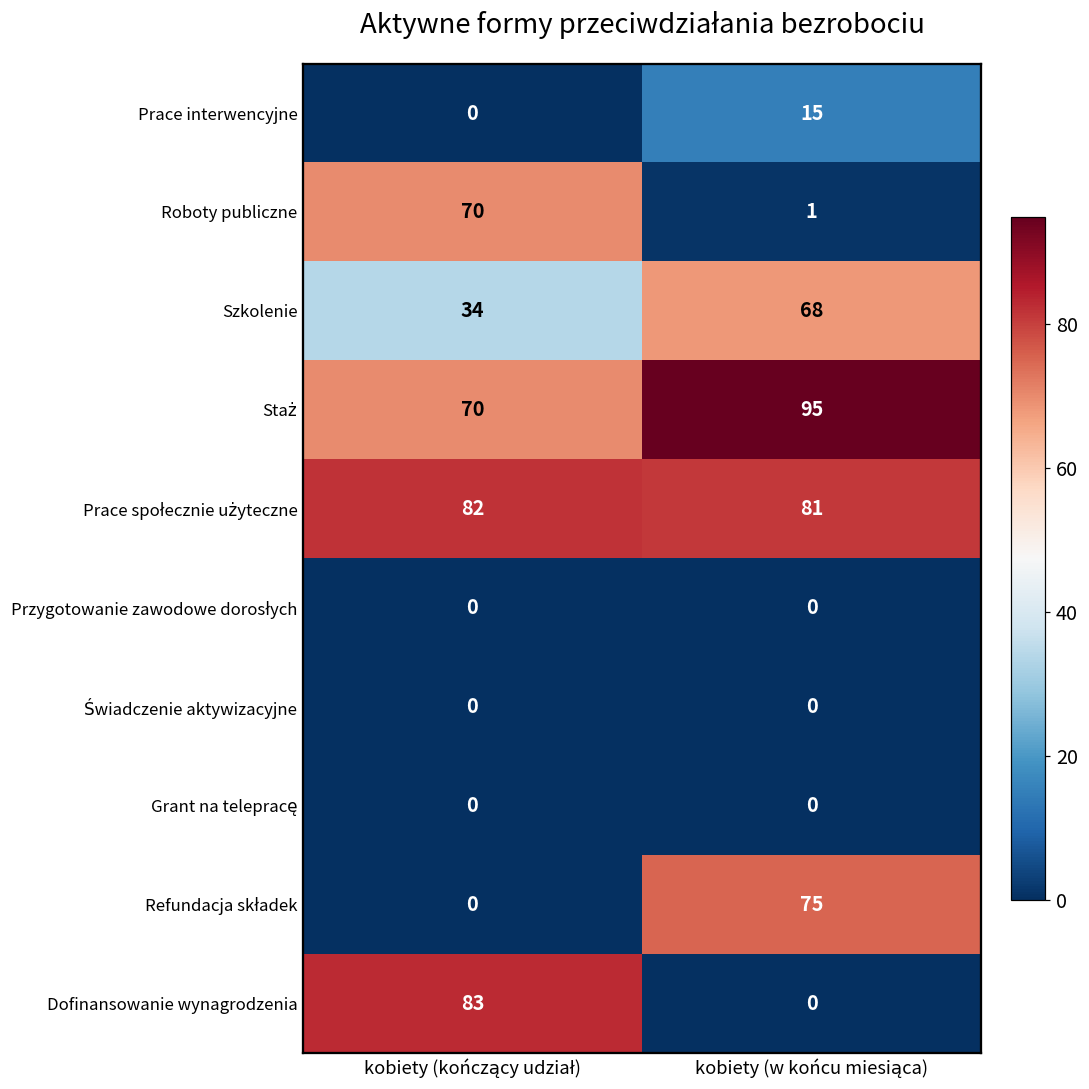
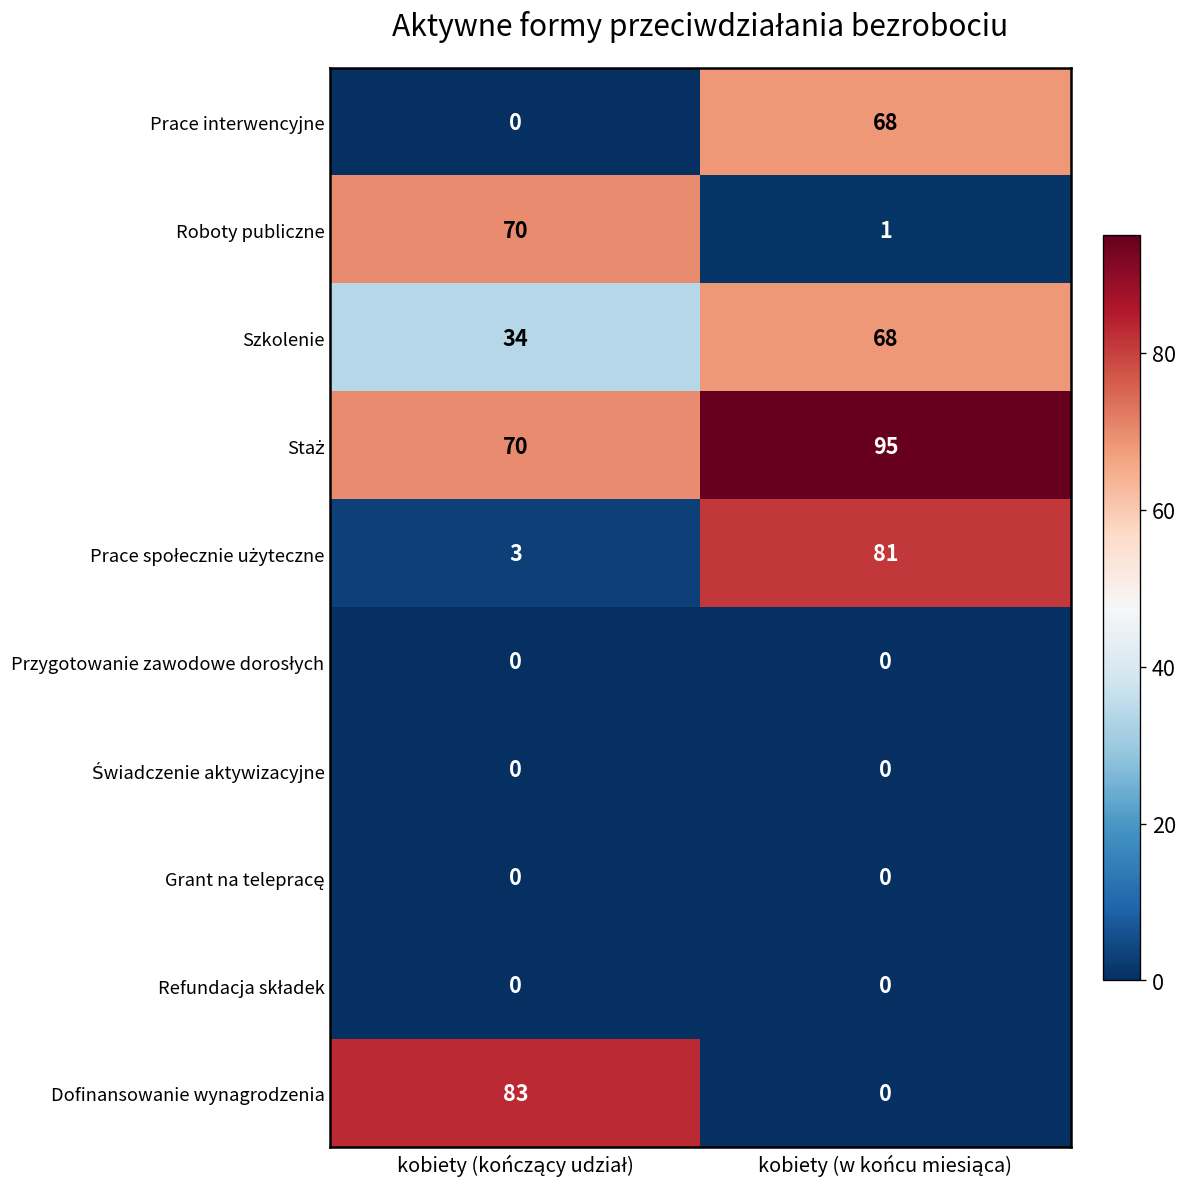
Prace interwencyjne, kobiety (w końcu miesiąca): 15 -> 68
Prace społecznie użyteczne, kobiety (kończący udział): 82 -> 3
Refundacja składek, kobiety (w końcu miesiąca): 75 -> 0
